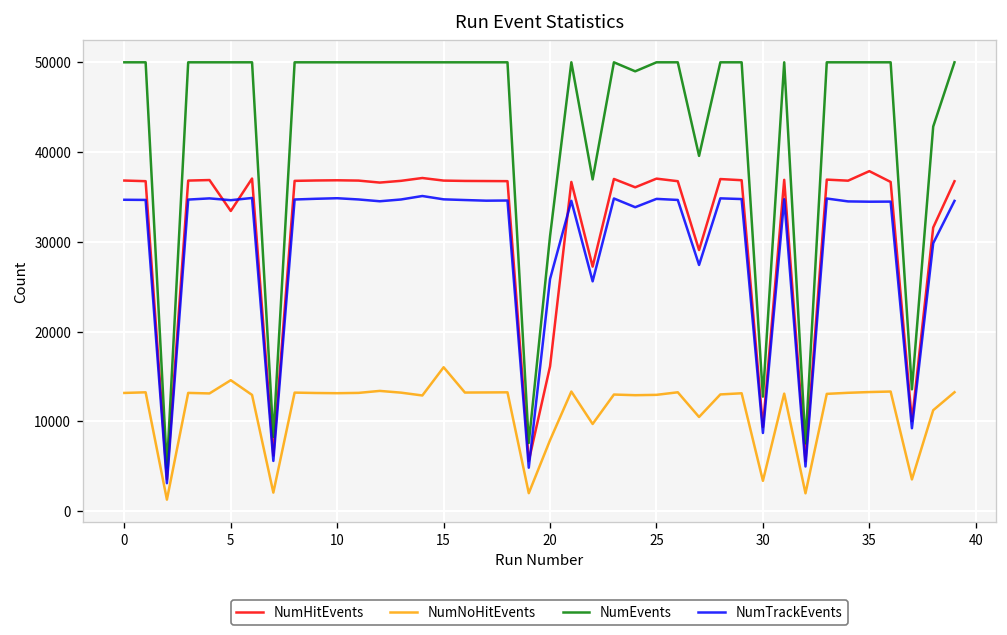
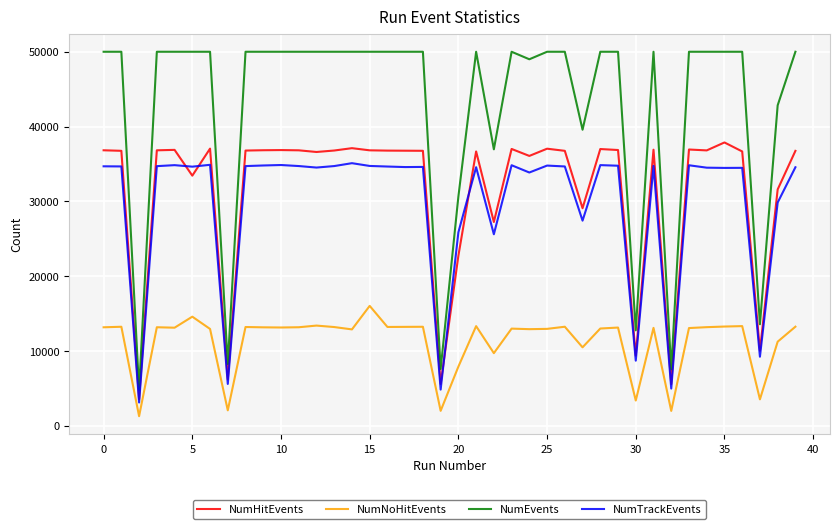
NumHitEvents, 20: 16000 -> 23000
